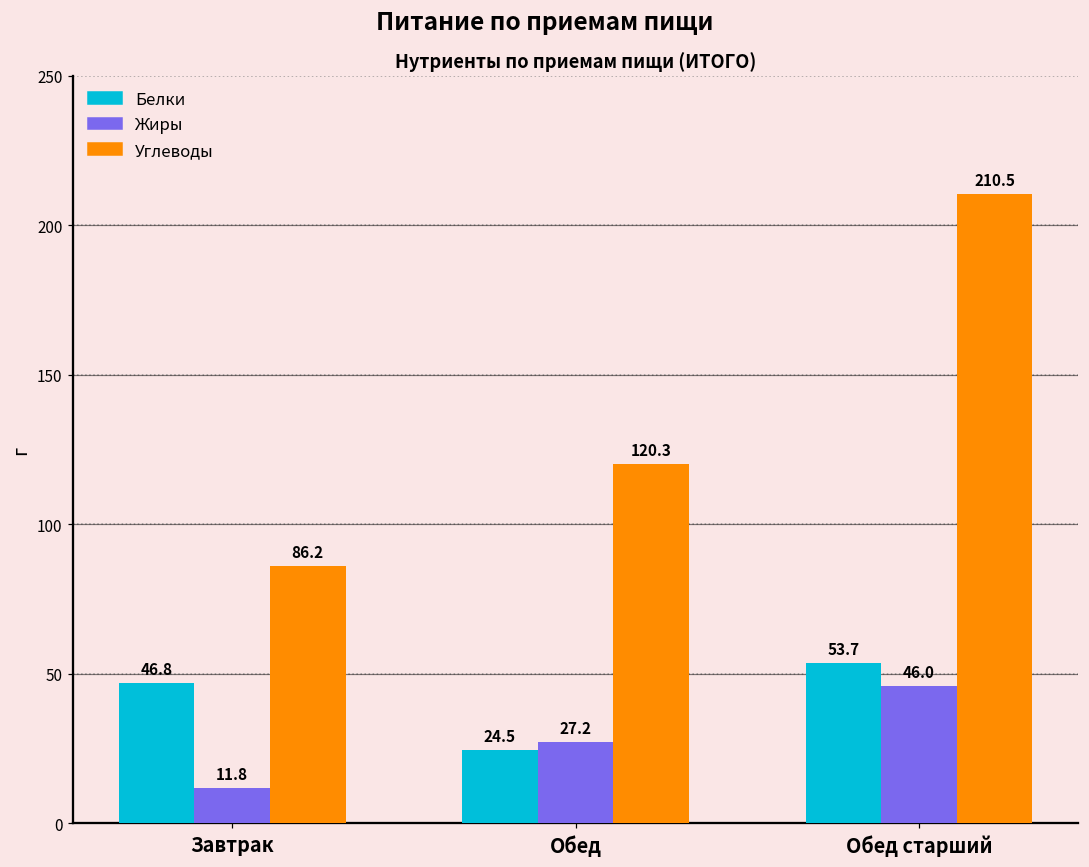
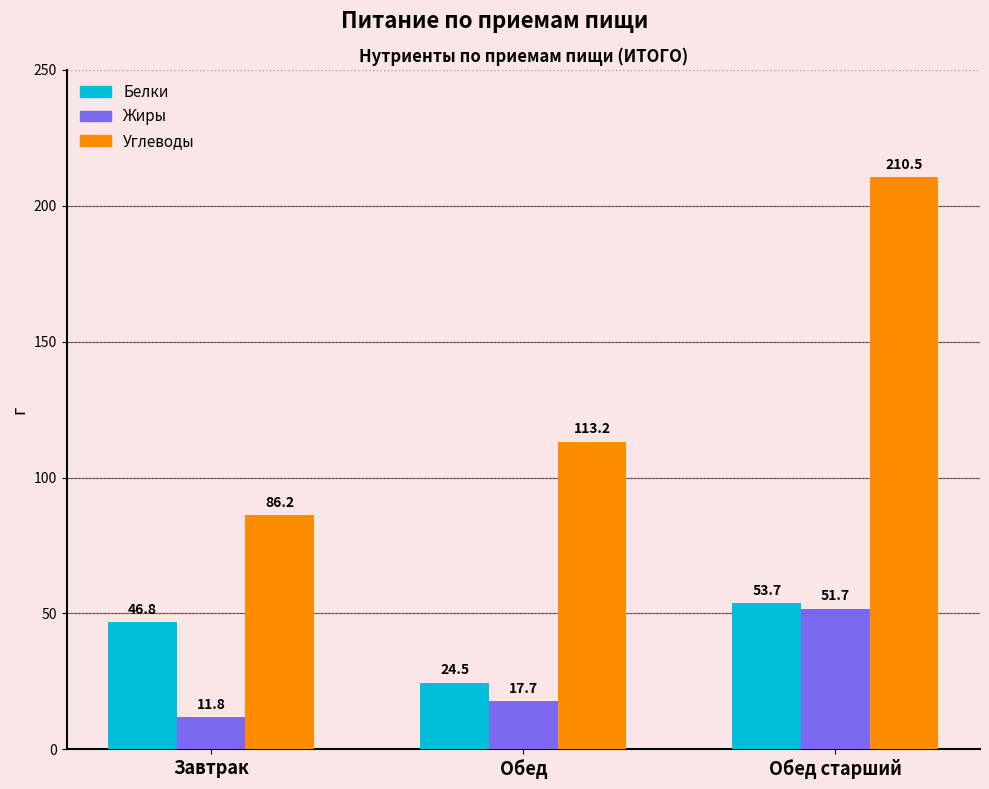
Жиры, Обед: 27.2 -> 17.7
Углеводы, Обед: 120.3 -> 113.2
Жиры, Обед старший: 46.0 -> 51.7
